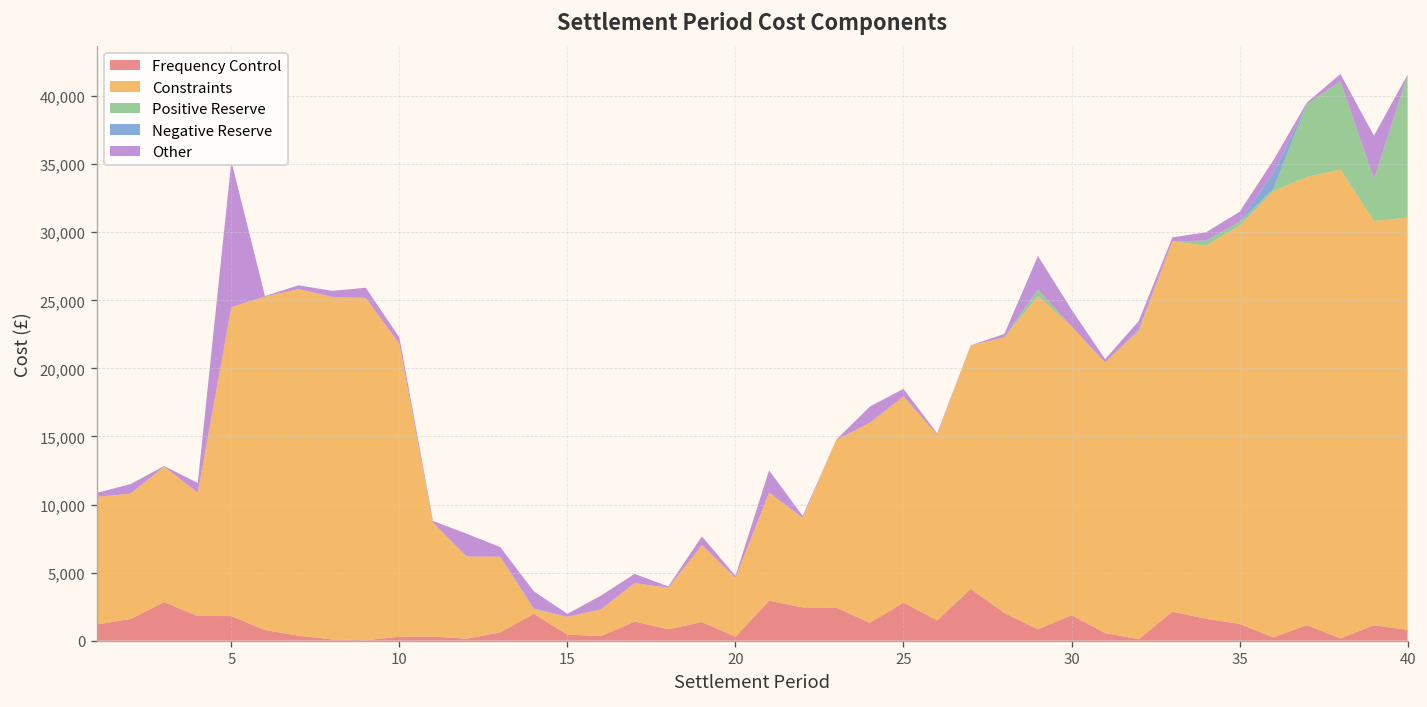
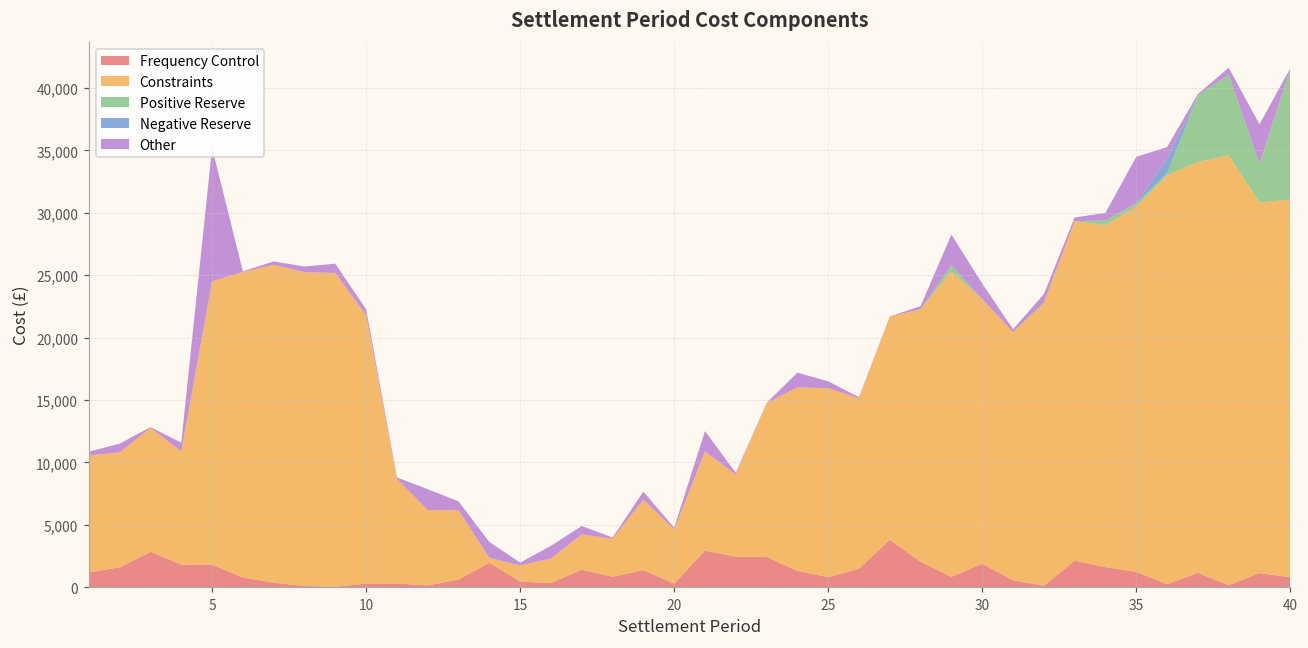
Frequency Control, 25: 2,800 -> 800
Other, 35: 700 -> 3,700
